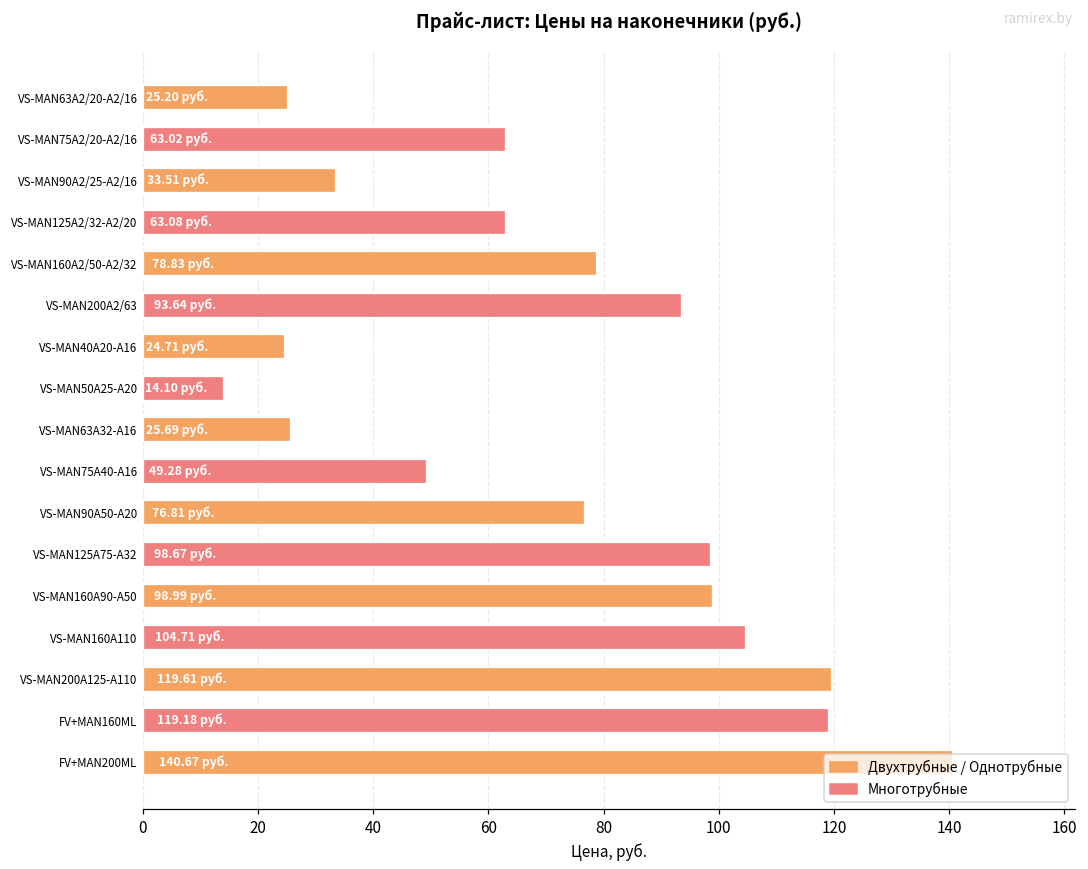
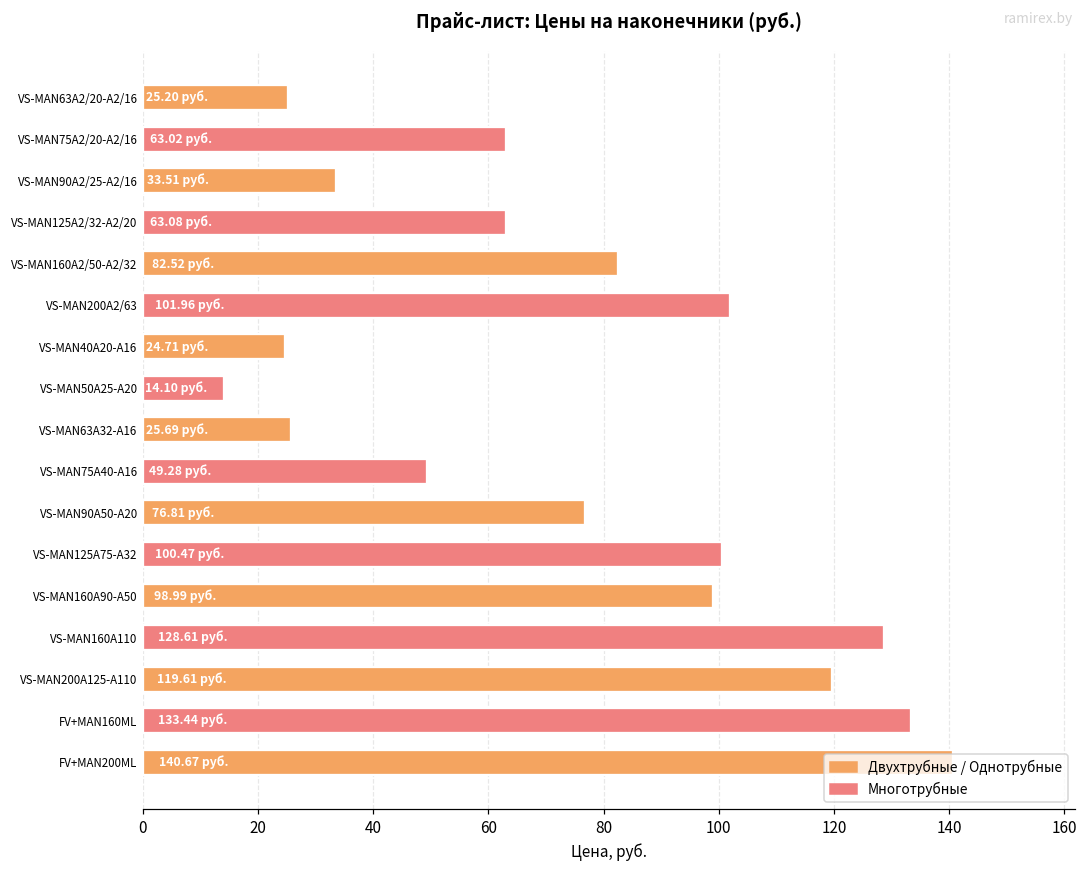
VS-MAN160A2/50-A2/32: 78.83 -> 82.52
VS-MAN200A2/63: 93.64 -> 101.96
VS-MAN125A75-A32: 98.67 -> 100.47
VS-MAN160A110: 104.71 -> 128.61
FV+MAN160ML: 119.18 -> 133.44
